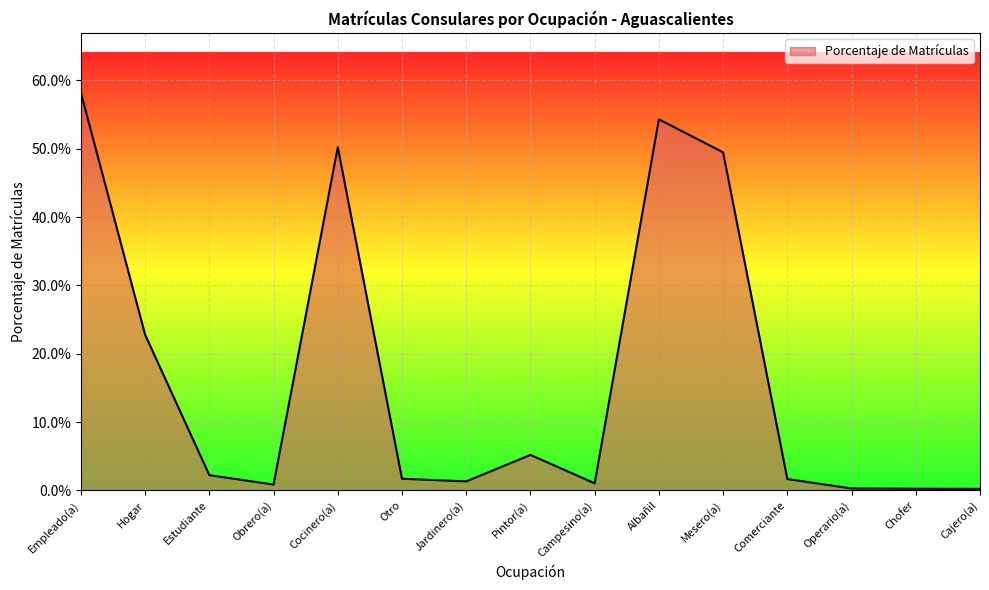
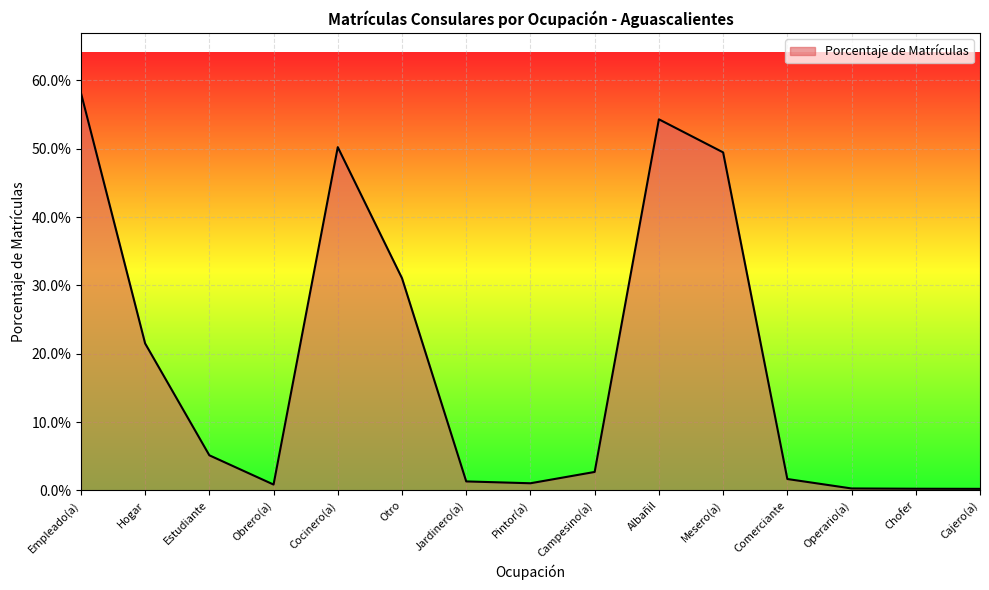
Hogar: 23% -> 22%
Estudiante: 2% -> 5%
Otro: 2% -> 31%
Pintor(a): 5% -> 1%
Campesino(a): 1% -> 3%
